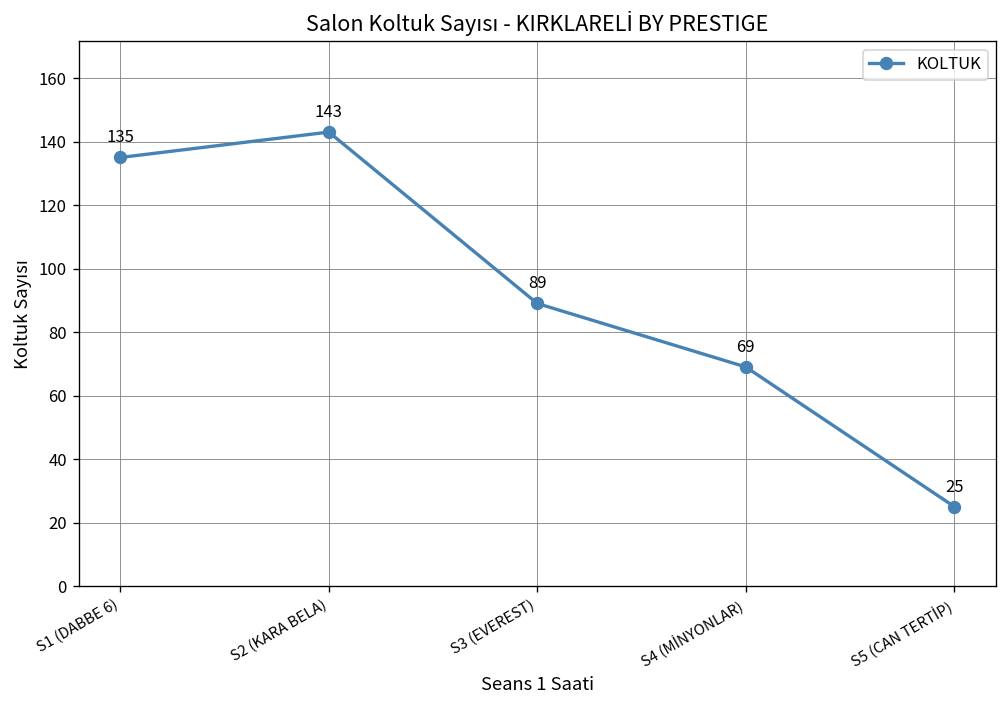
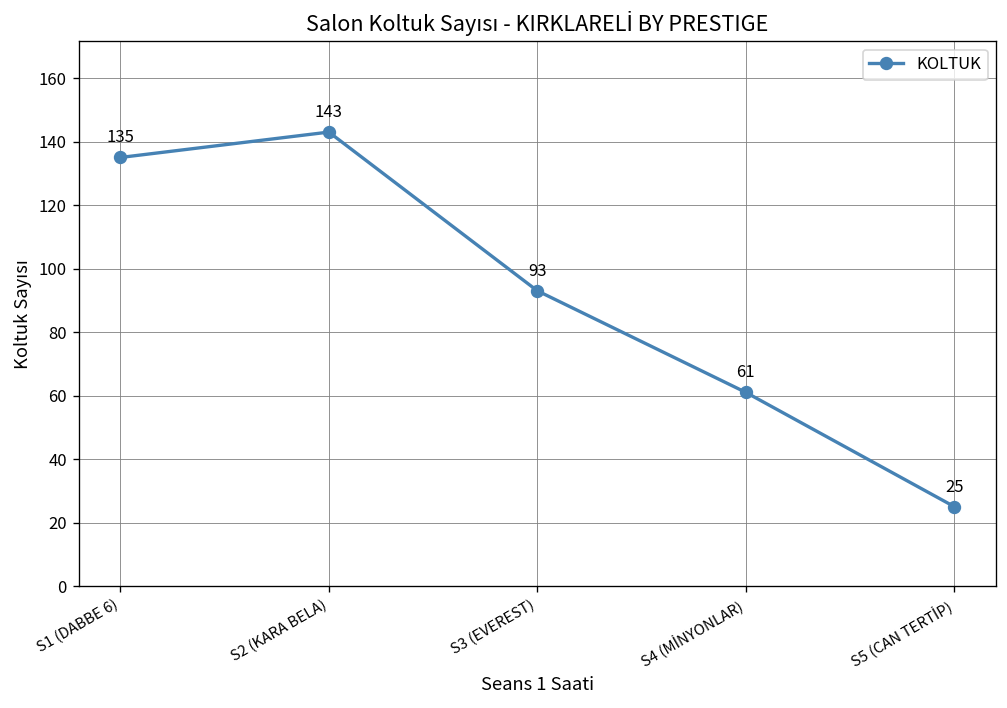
S3 (EVEREST): 89 -> 93
S4 (MİNYONLAR): 69 -> 61
